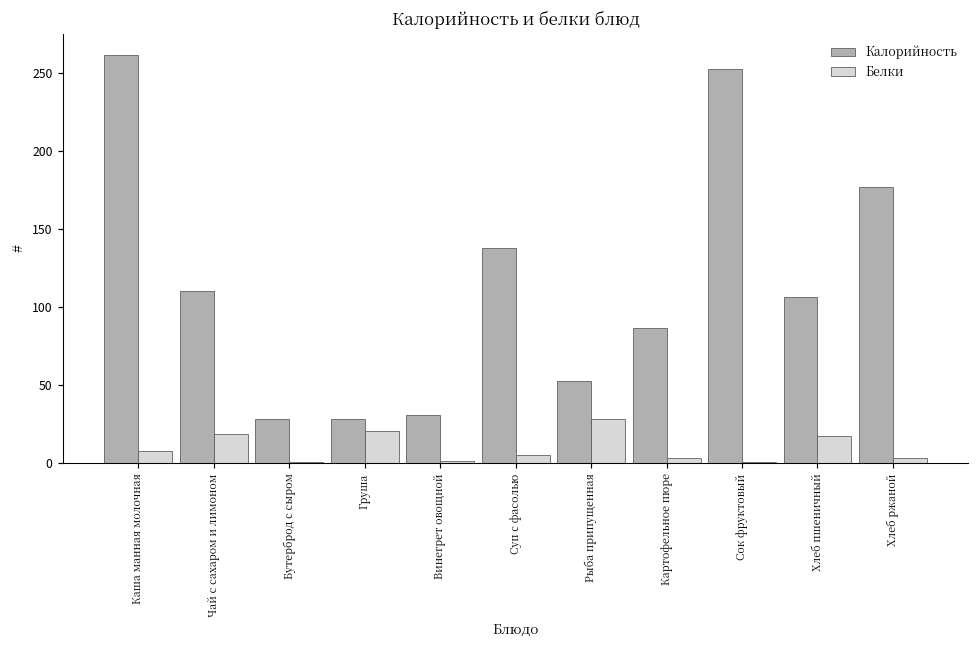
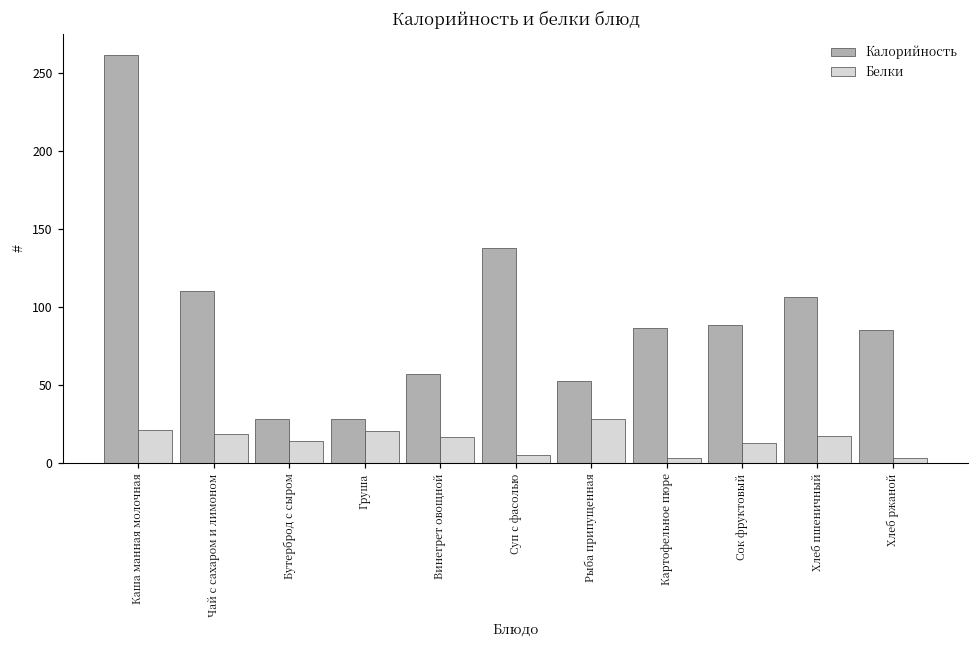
Белки, Каша манная молочная: 7 -> 21
Белки, Бутерброд с сыром: 0 -> 14
Калорийность, Винегрет овощной: 30 -> 57
Белки, Винегрет овощной: 1 -> 16
Калорийность, Сок фруктовый: 253 -> 88
Белки, Сок фруктовый: 1 -> 12
Калорийность, Хлеб ржаной: 177 -> 85
